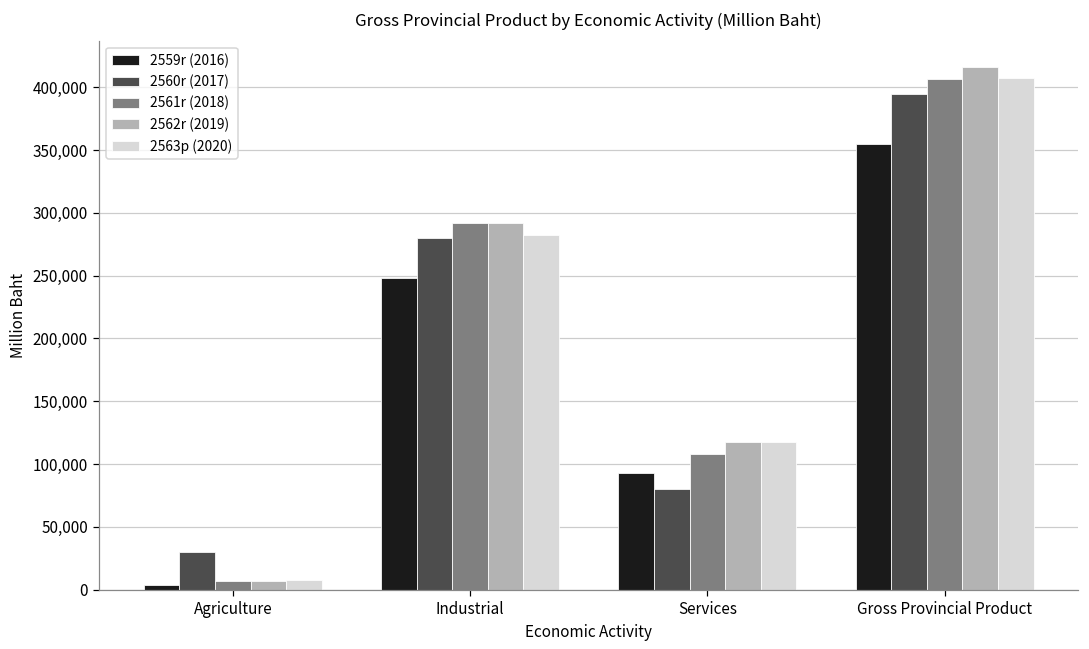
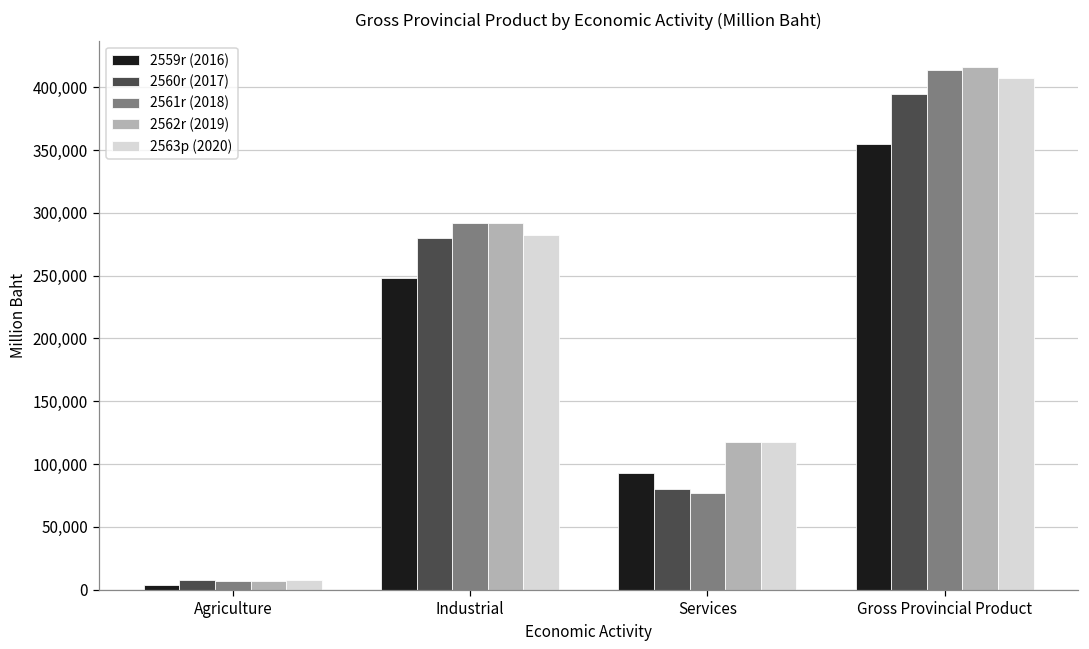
2560r (2017), Agriculture: 30,000 -> 7,000
2561r (2018), Services: 108,000 -> 77,000
2561r (2018), Gross Provincial Product: 407,000 -> 414,000
